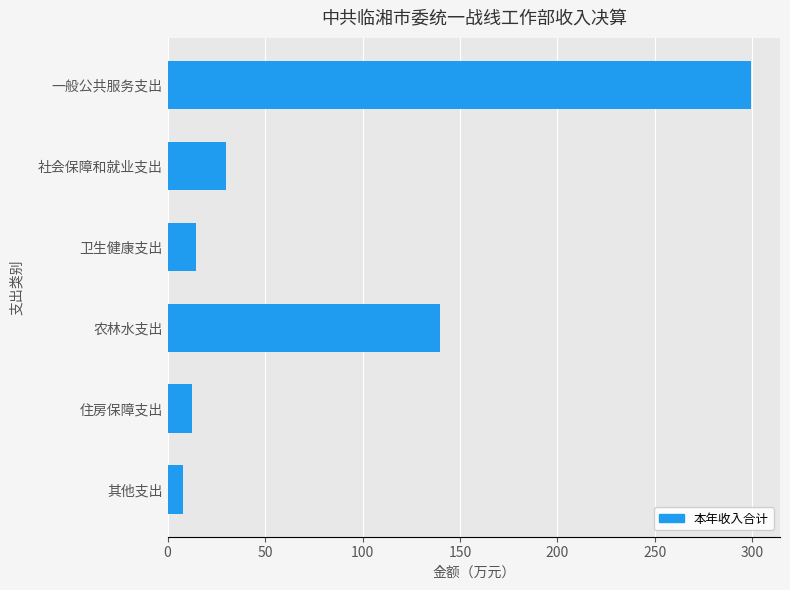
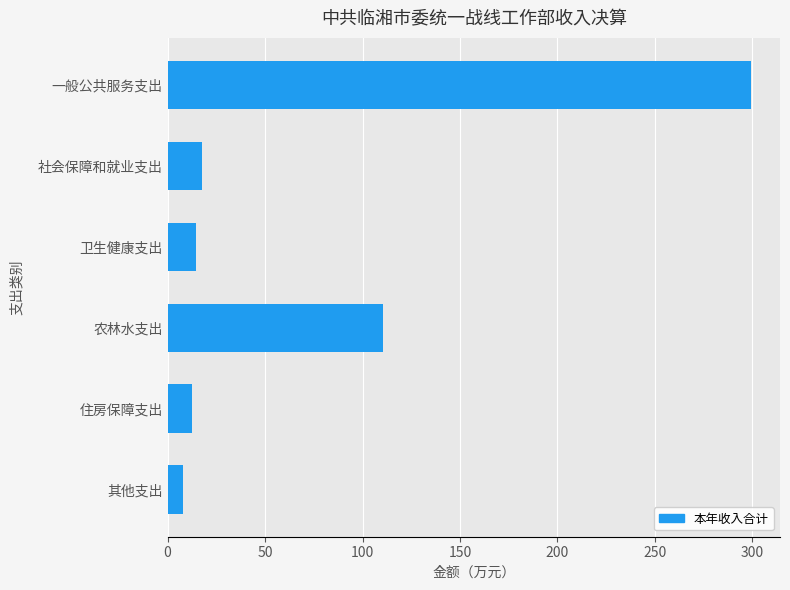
社会保障和就业支出: 30 -> 17
农林水支出: 140 -> 111
